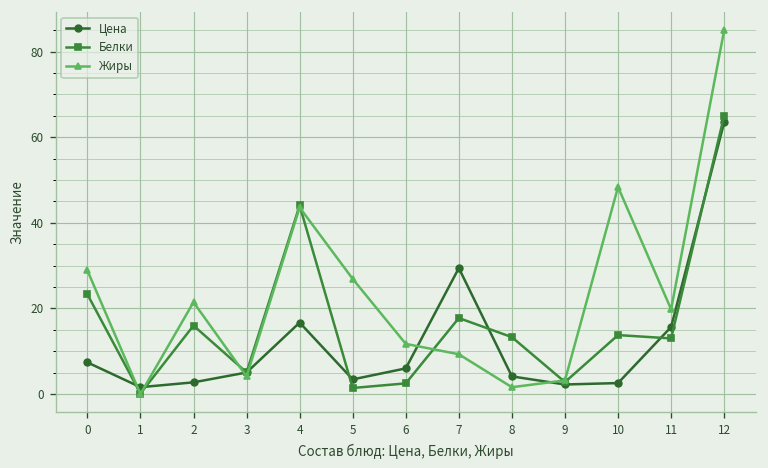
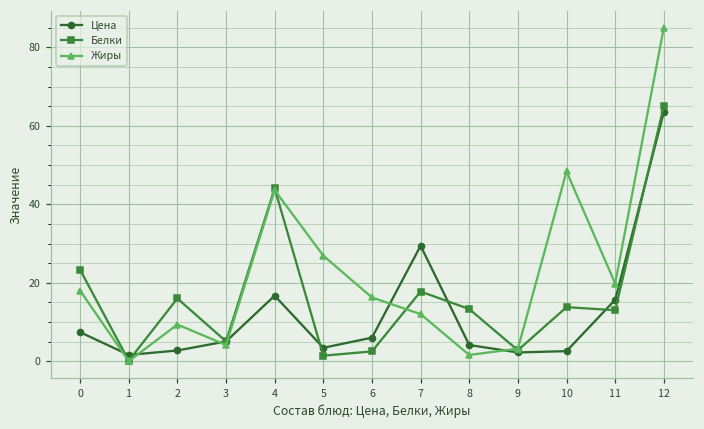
Жиры, 0: 29 -> 18
Жиры, 2: 21 -> 9
Жиры, 6: 12 -> 16
Жиры, 7: 9 -> 12
